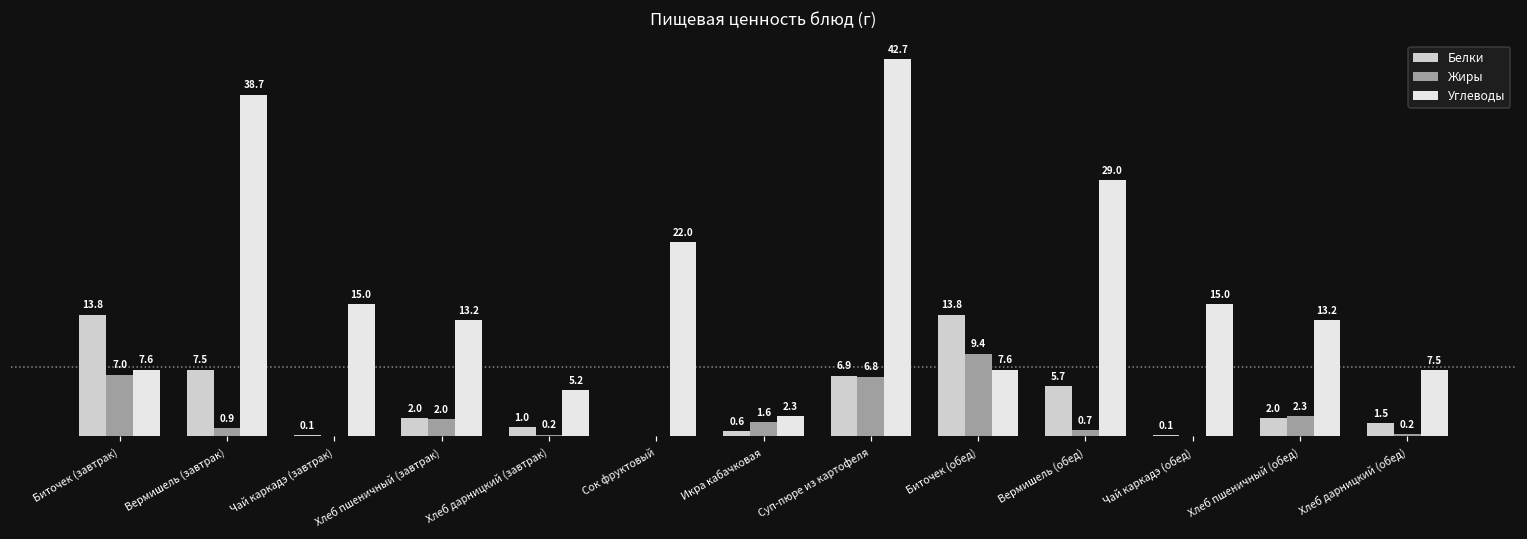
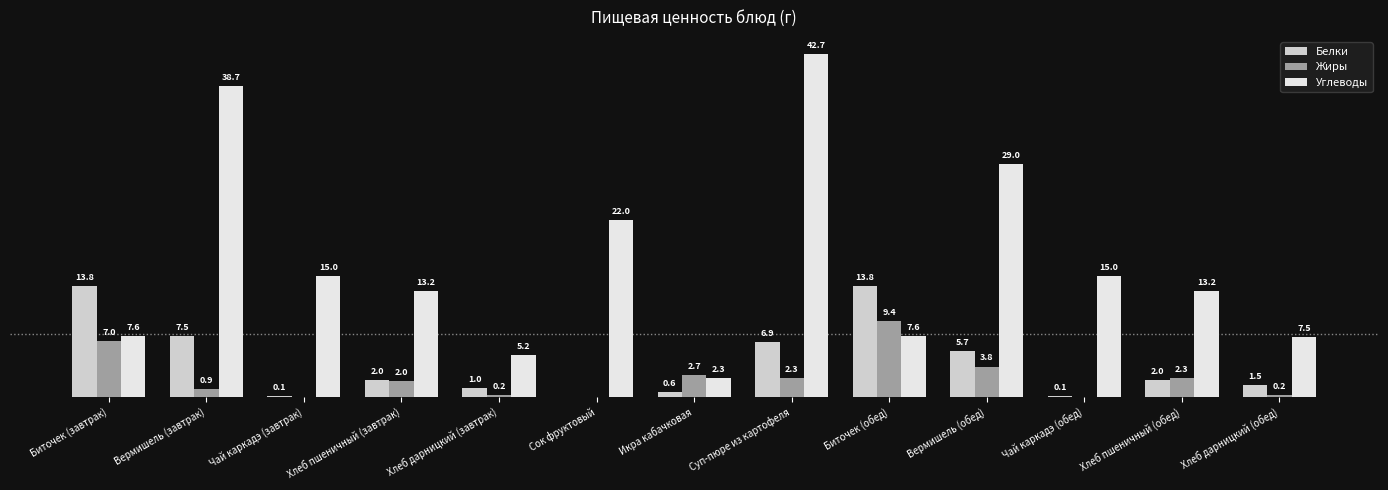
Жиры, Икра кабачковая: 1.6 -> 2.7
Жиры, Суп-пюре из картофеля: 6.8 -> 2.3
Жиры, Вермишель (обед): 0.7 -> 3.8
